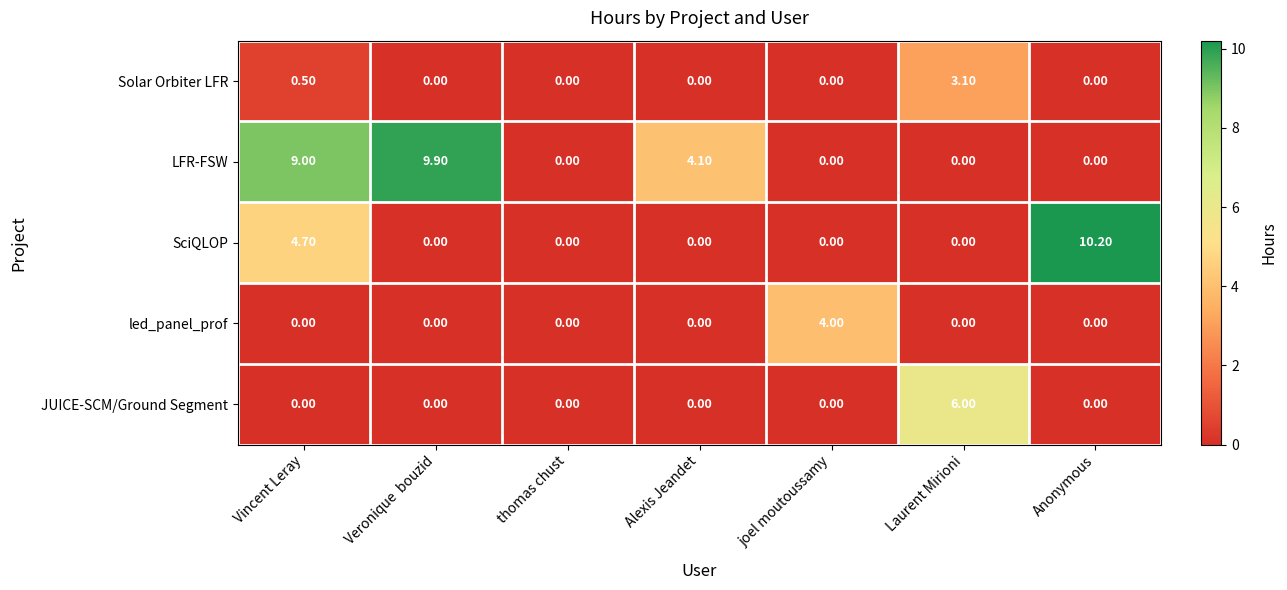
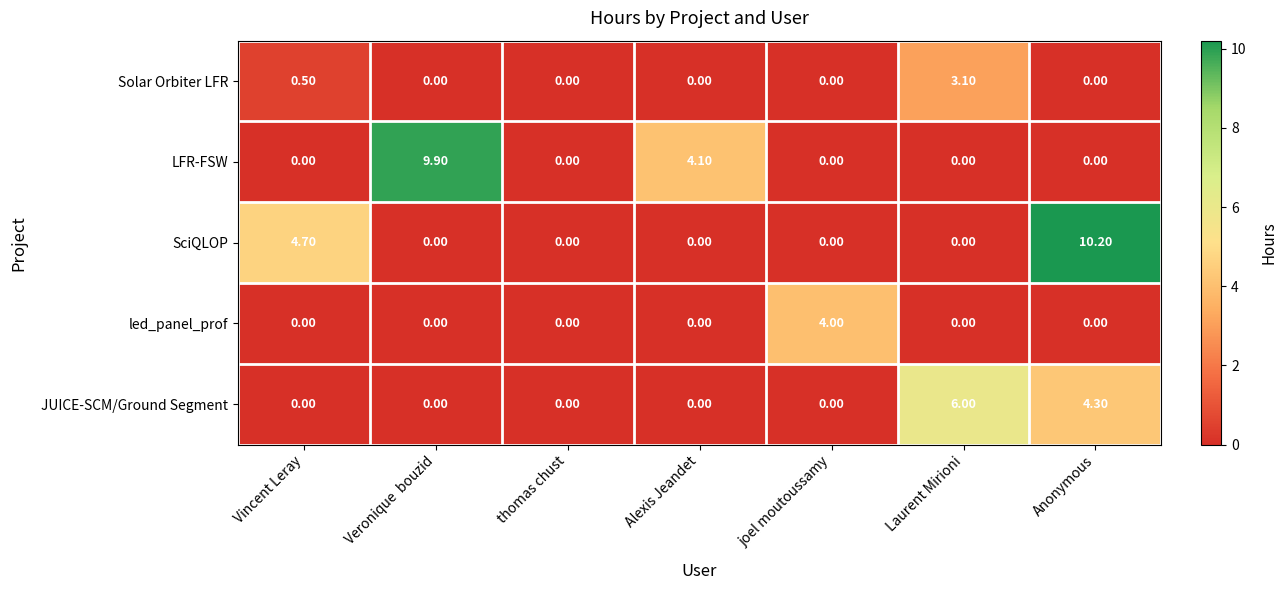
LFR-FSW, Vincent Leray: 9.00 -> 0.00
JUICE-SCM/Ground Segment, Anonymous: 0.00 -> 4.30
